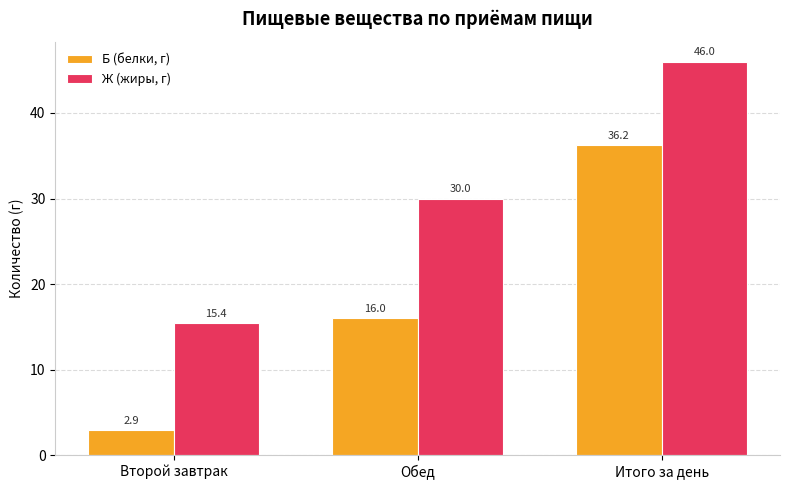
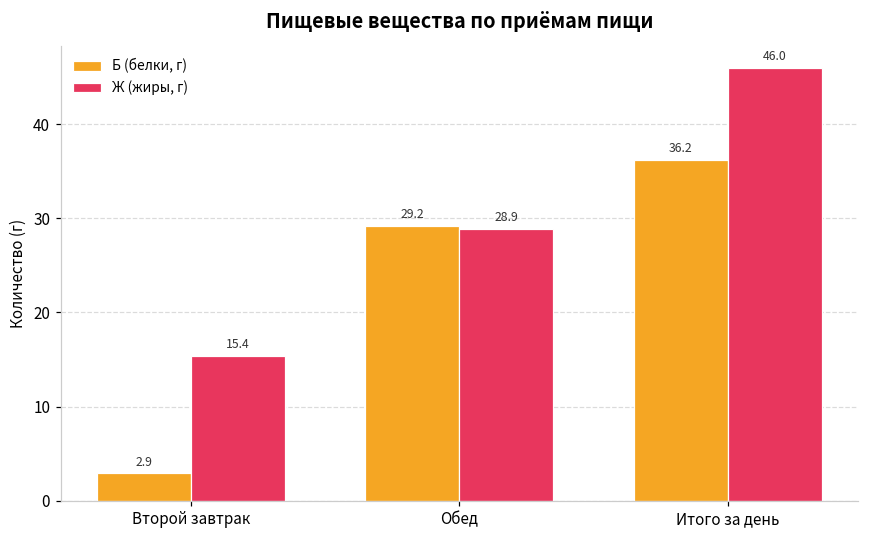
Б (белки, г), Обед: 16.0 -> 29.2
Ж (жиры, г), Обед: 30.0 -> 28.9
